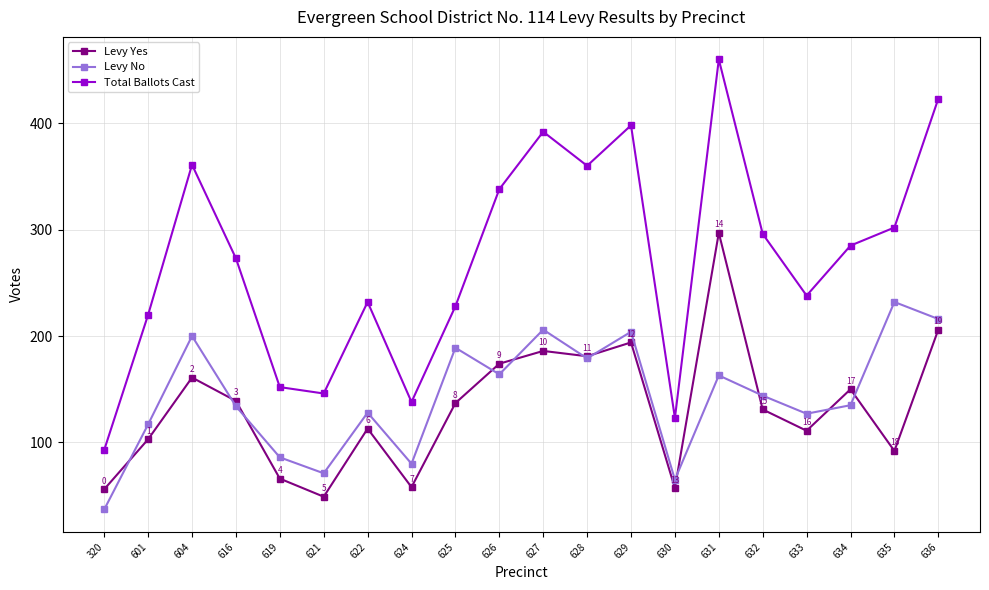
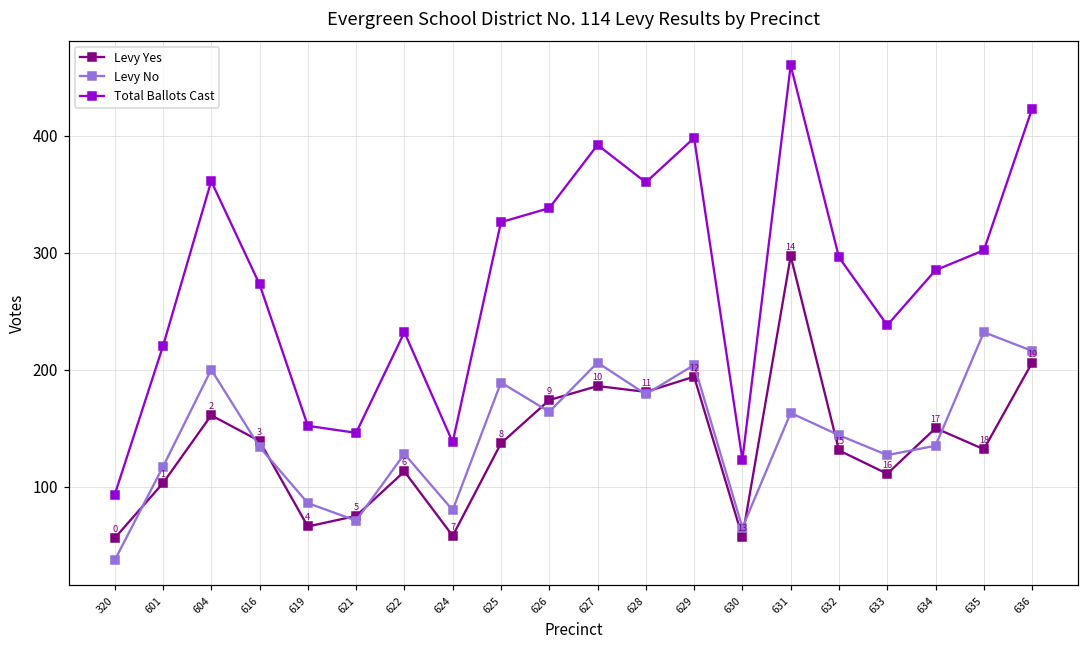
Levy Yes, 621: 49 -> 75
Total Ballots Cast, 625: 228 -> 326
Levy Yes, 635: 92 -> 132
